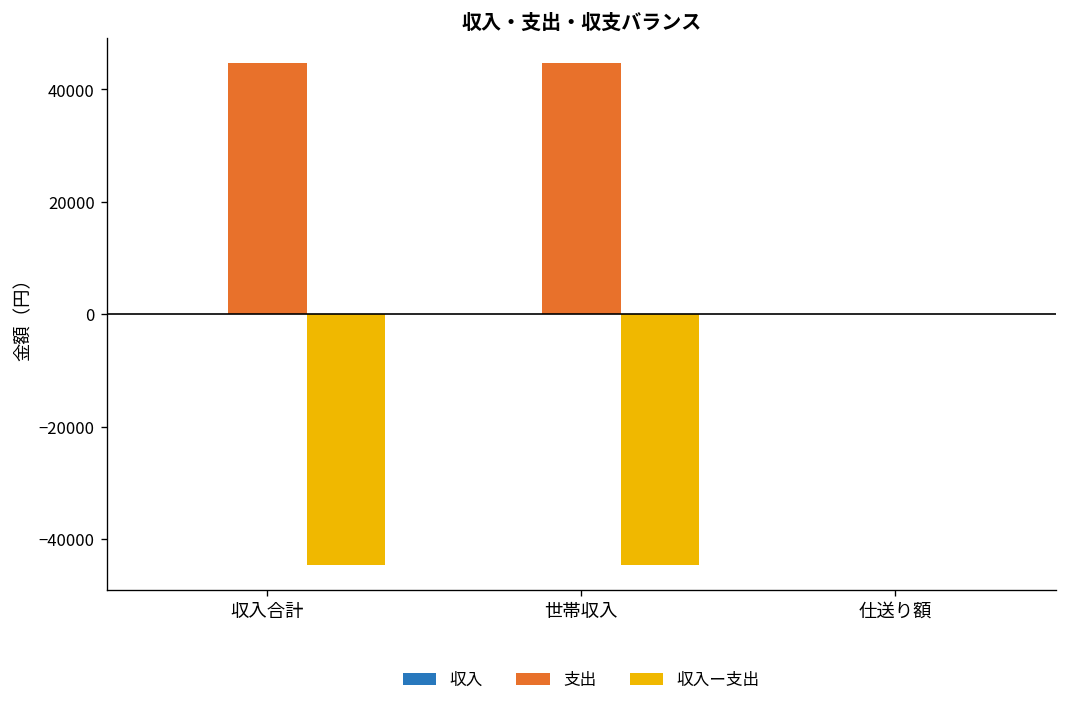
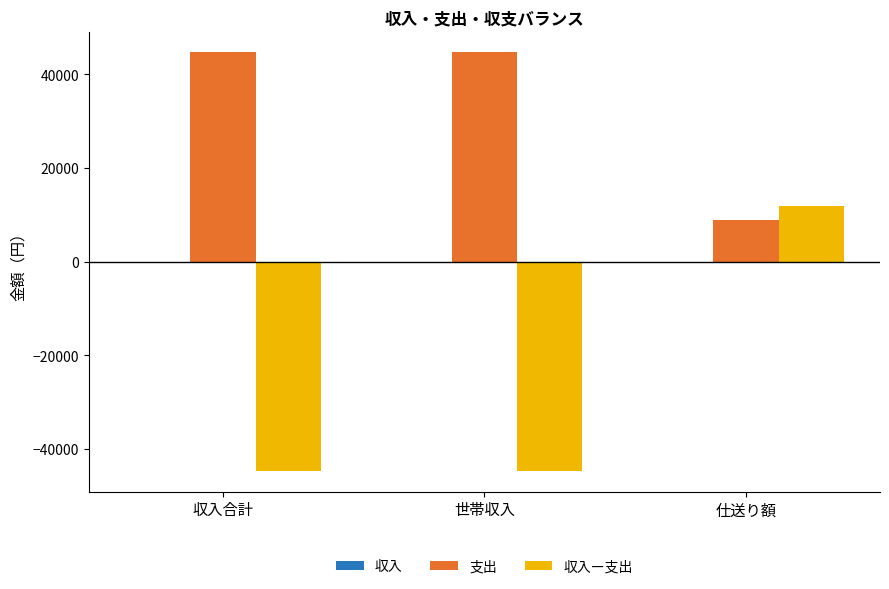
支出, 仕送り額: 0 -> 9000
収入ー支出, 仕送り額: 0 -> 12000
